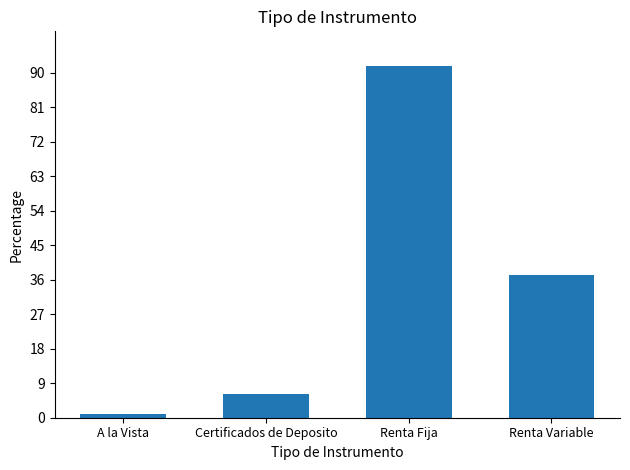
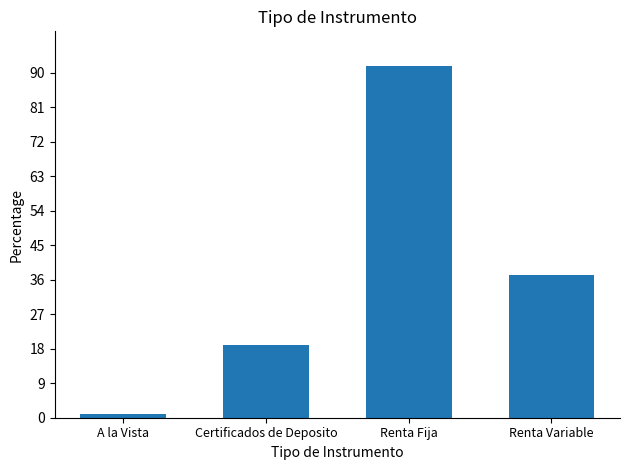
Certificados de Deposito: 6 -> 19
